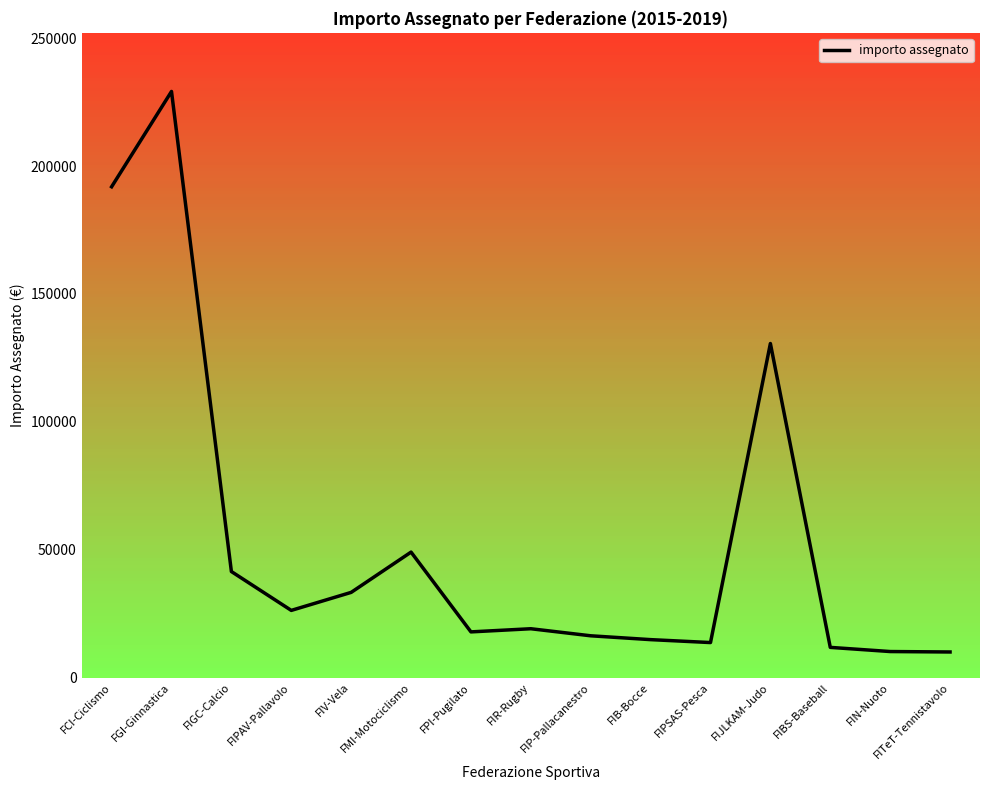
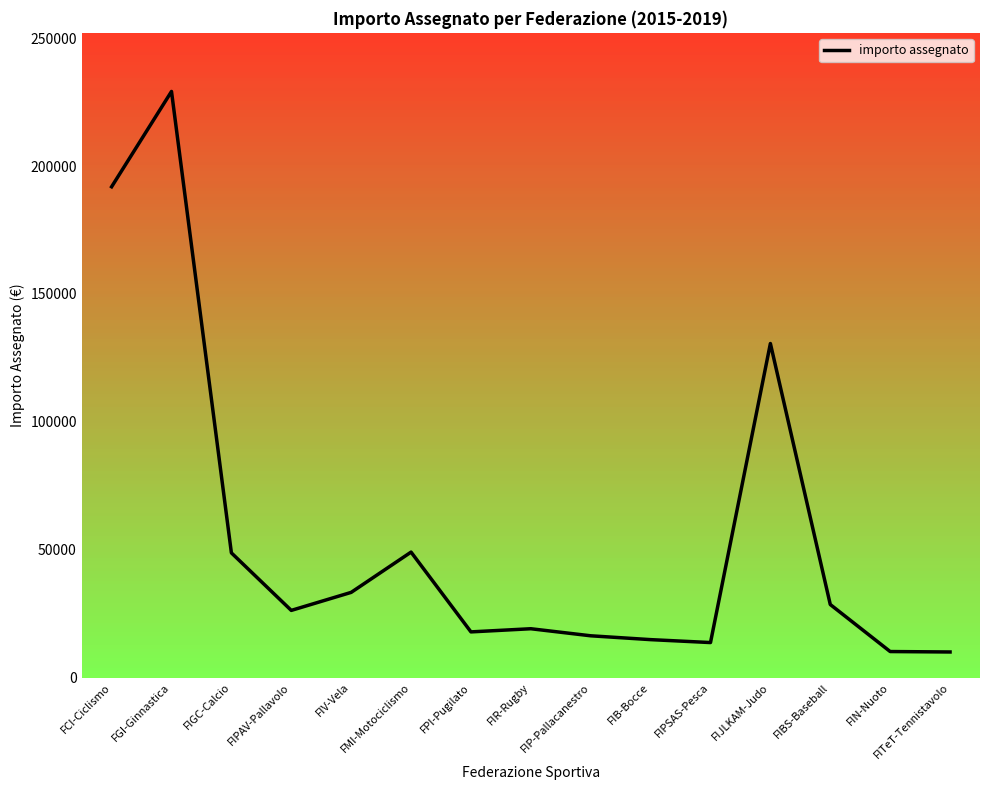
FIGC-Calcio: 41000 -> 49000
FIBS-Baseball: 12000 -> 29000
